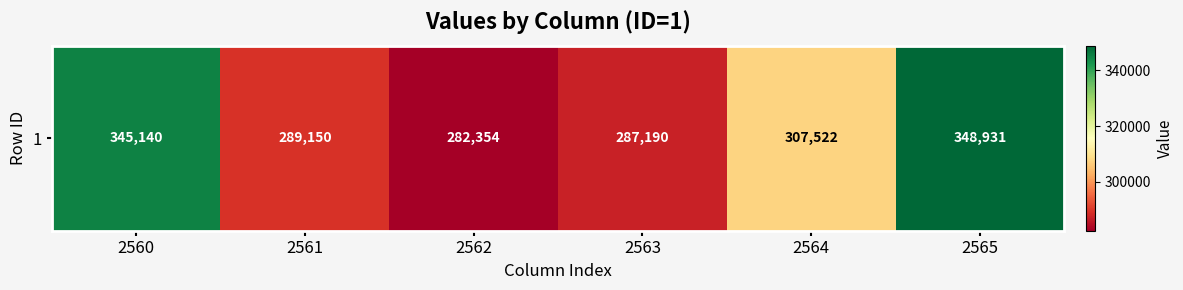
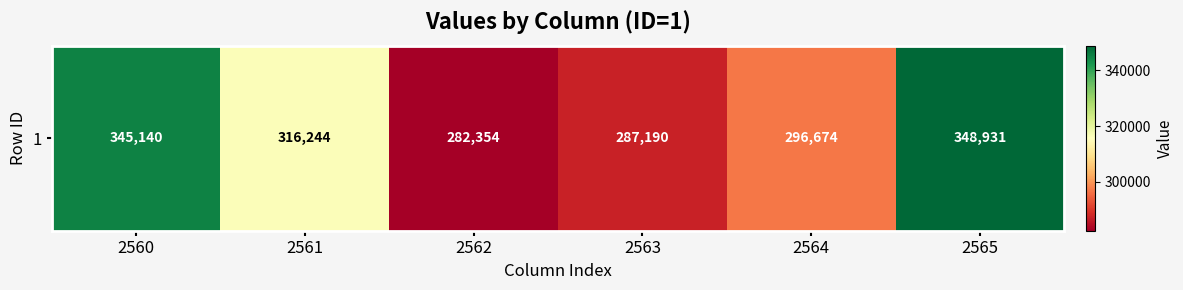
1, 2561: 289,150 -> 316,244
1, 2564: 307,522 -> 296,674
